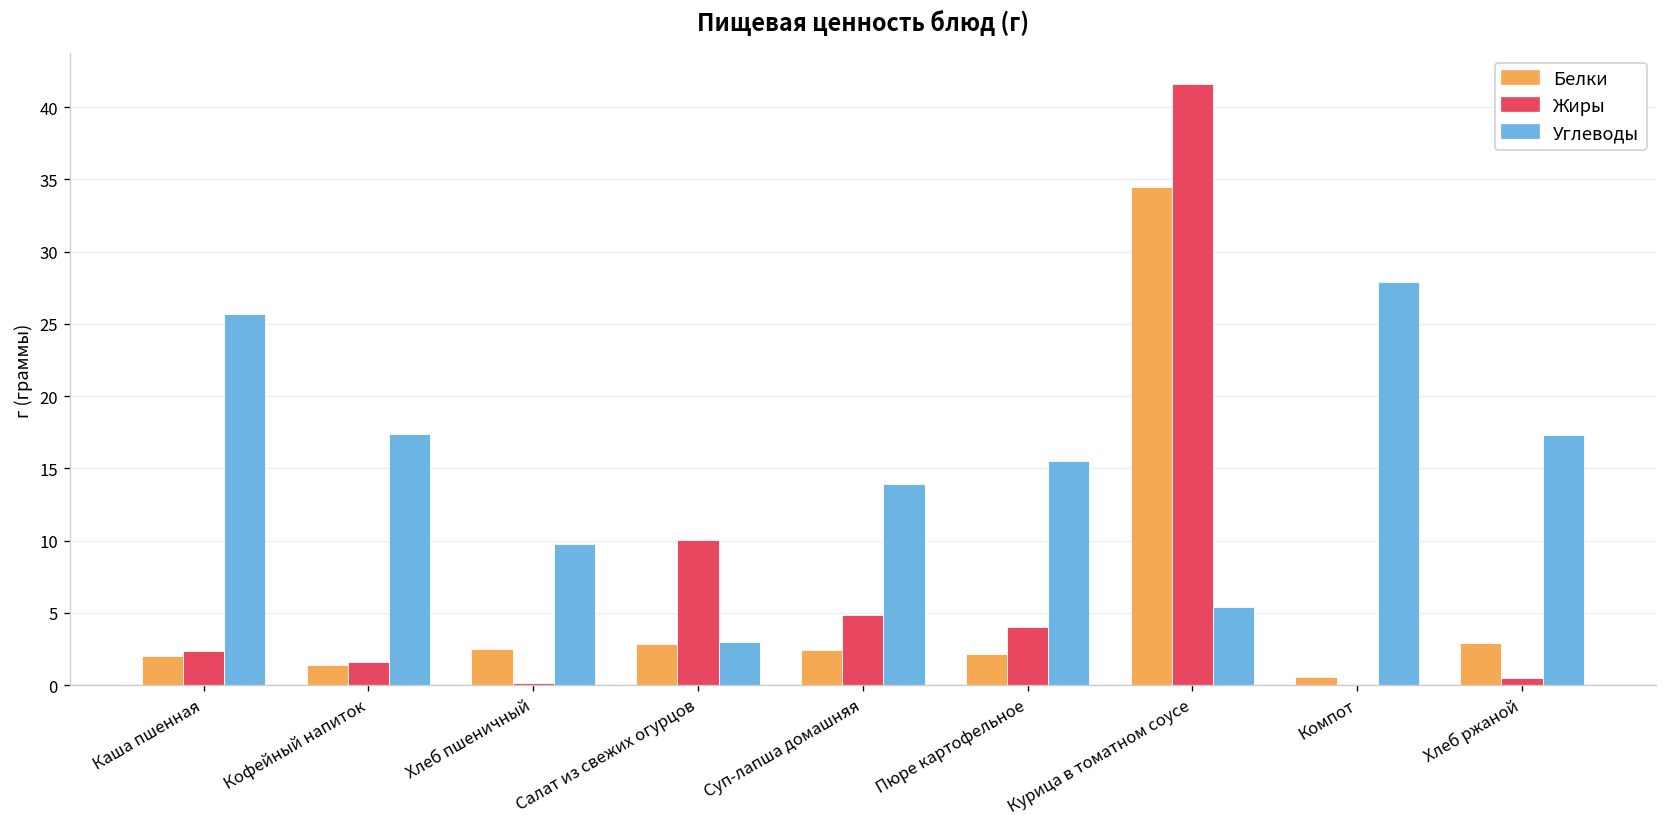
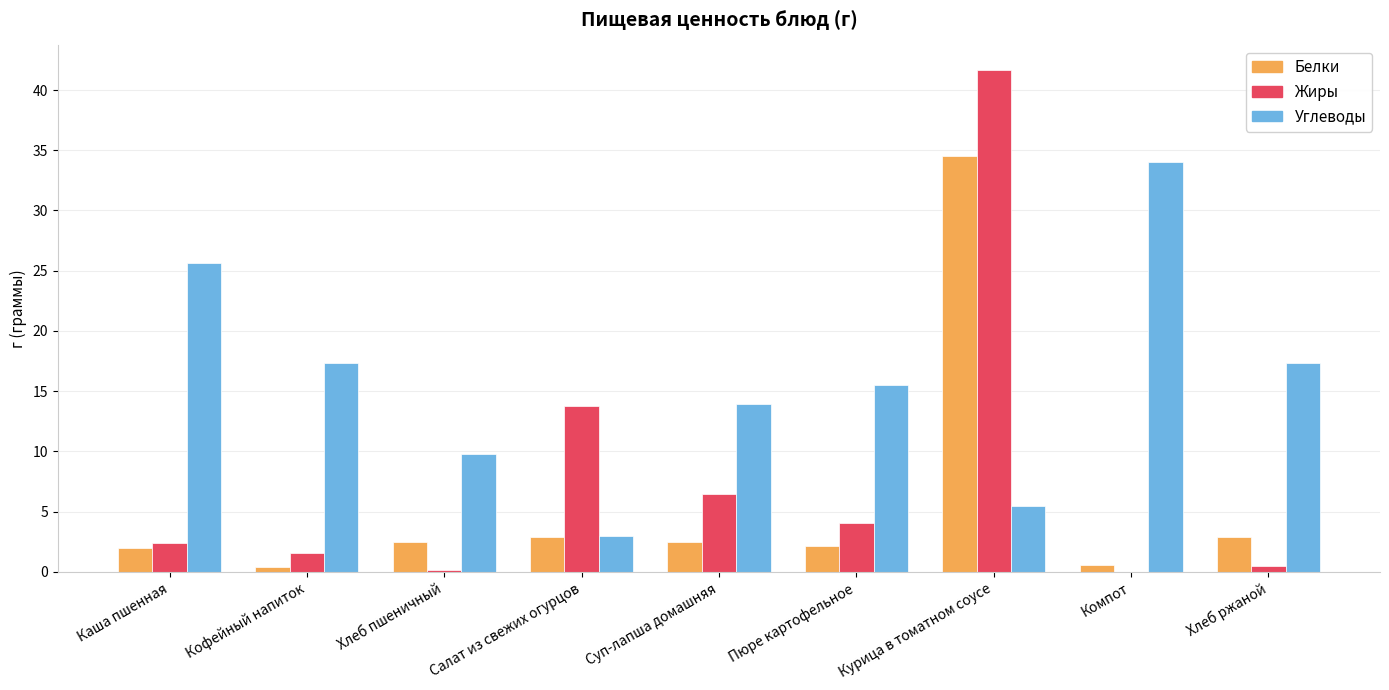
Белки, Кофейный напиток: 1.4 -> 0.4
Жиры, Салат из свежих огурцов: 10.1 -> 13.8
Жиры, Суп-лапша домашняя: 4.9 -> 6.4
Углеводы, Компот: 27.9 -> 34.0
